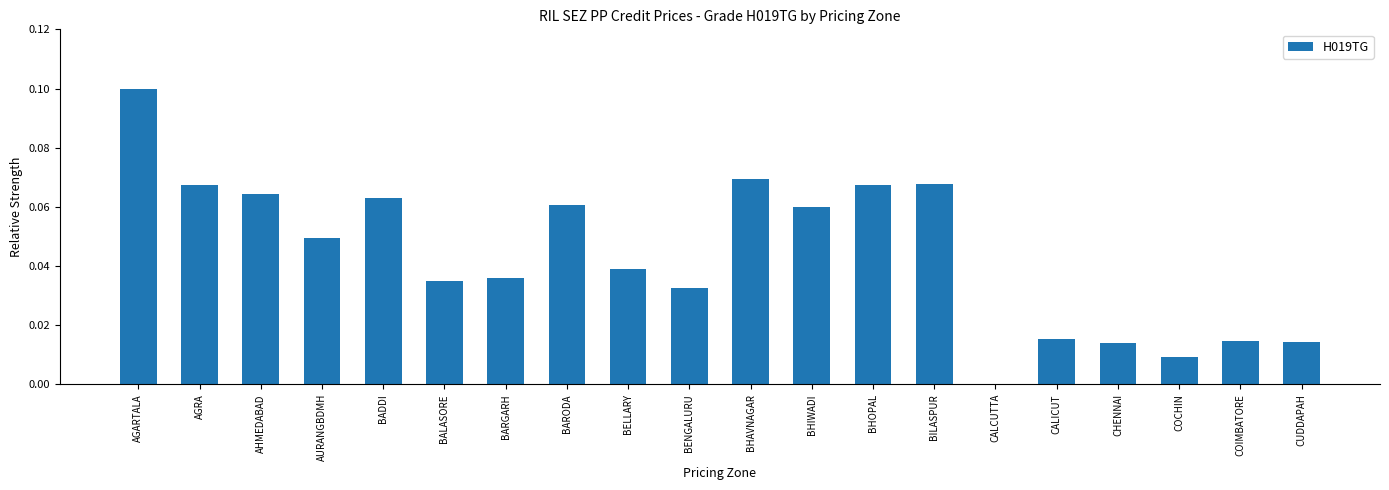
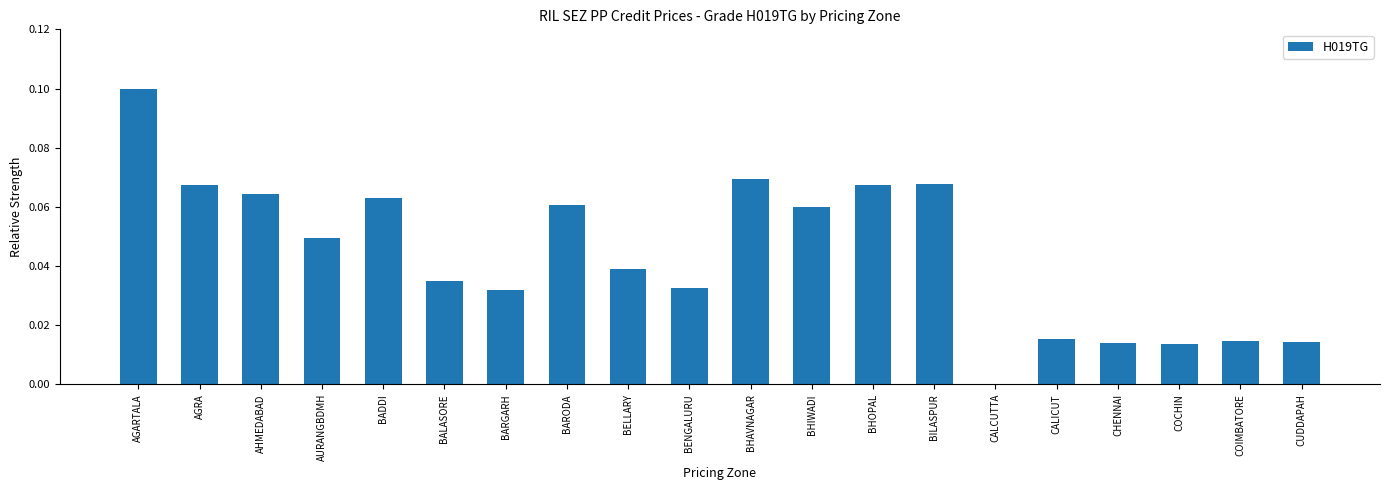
BARGARH: 0.036 -> 0.032
COCHIN: 0.009 -> 0.014
